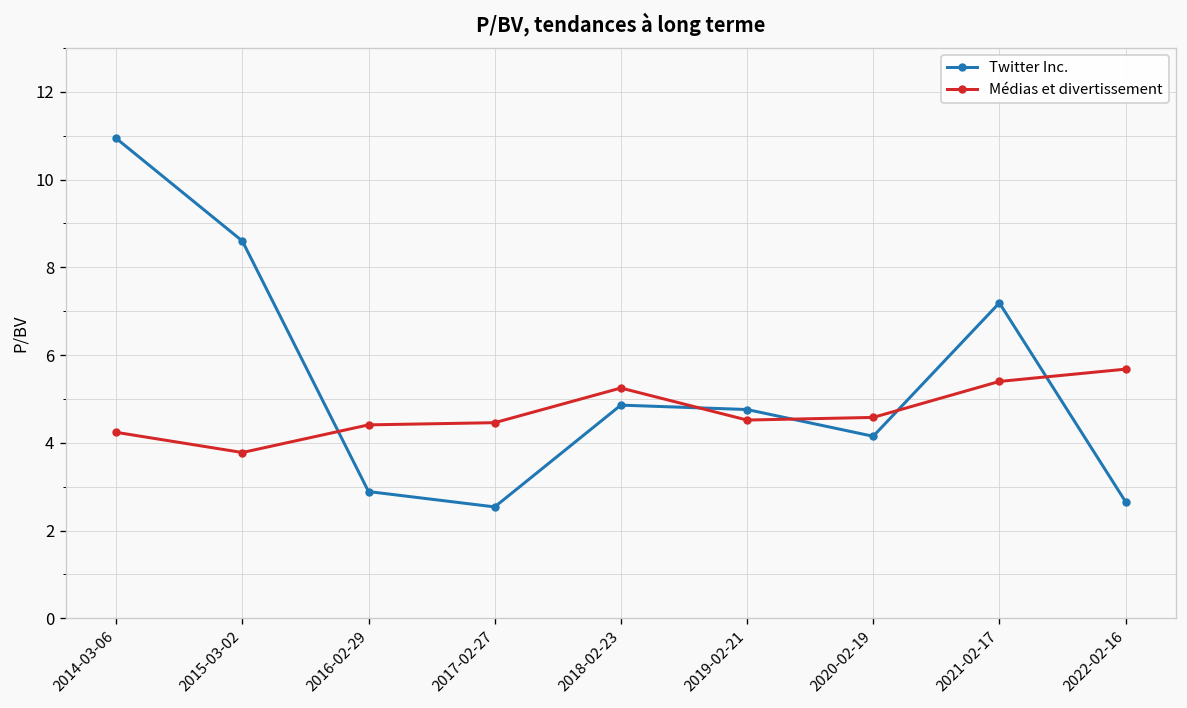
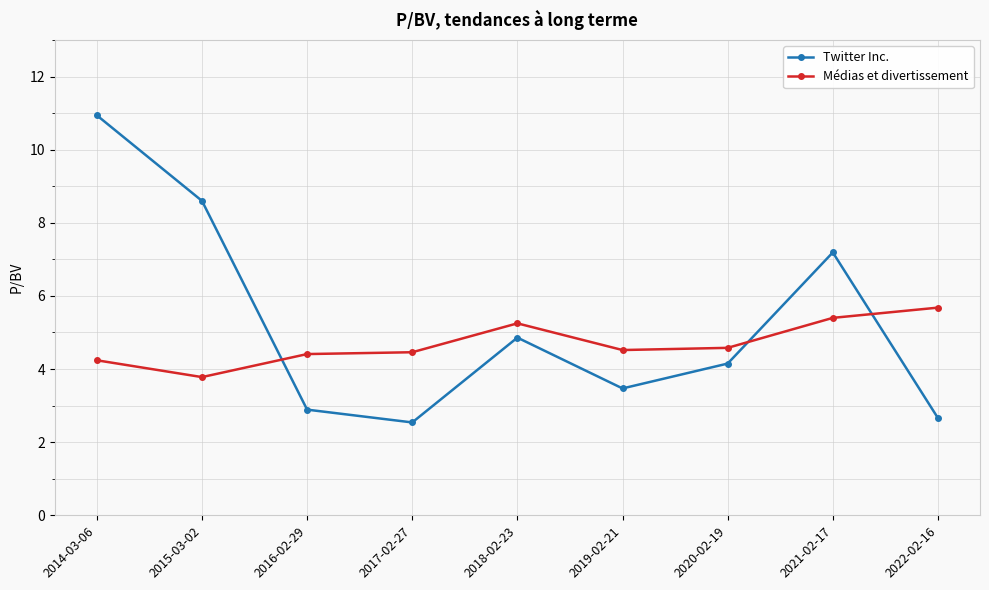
Twitter Inc., 2019-02-21: 4.8 -> 3.5
